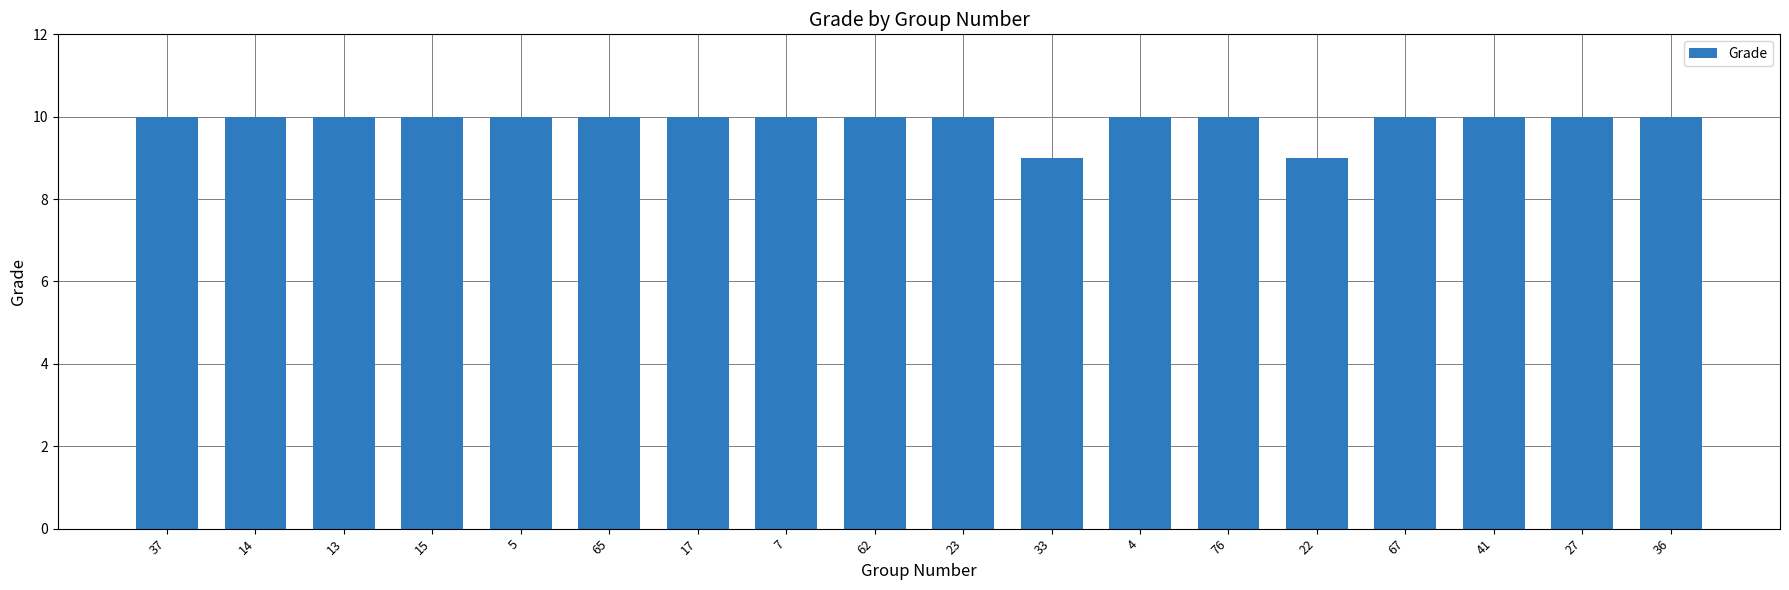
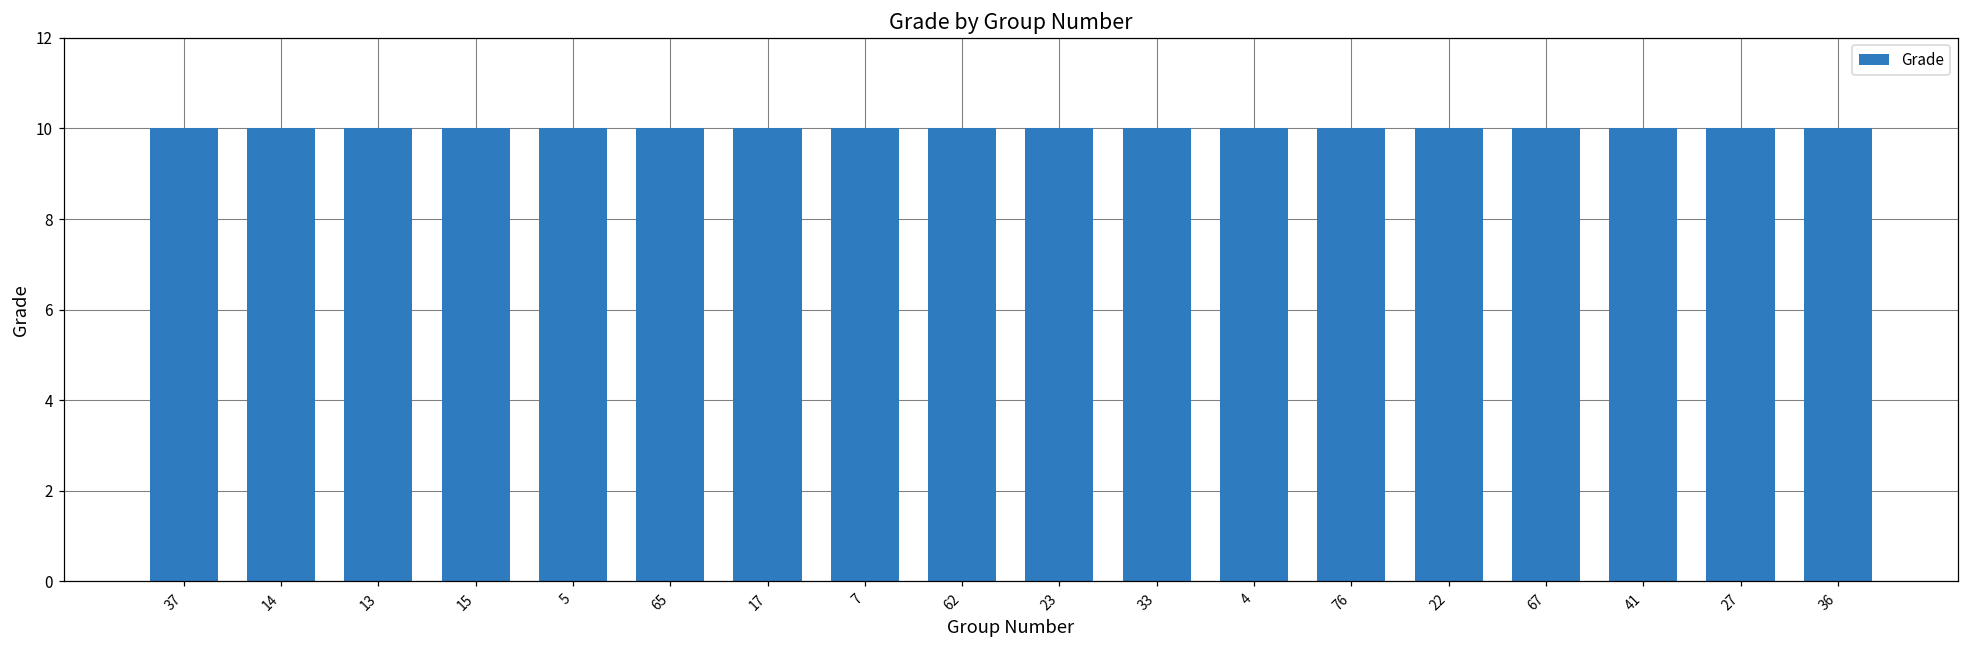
33: 9 -> 10
22: 9 -> 10
